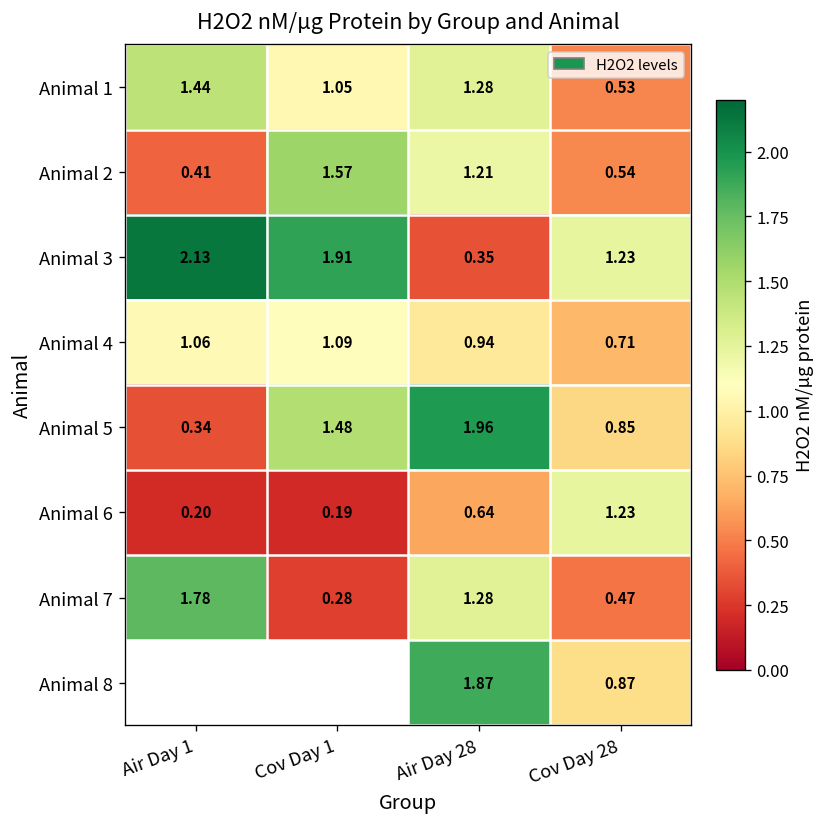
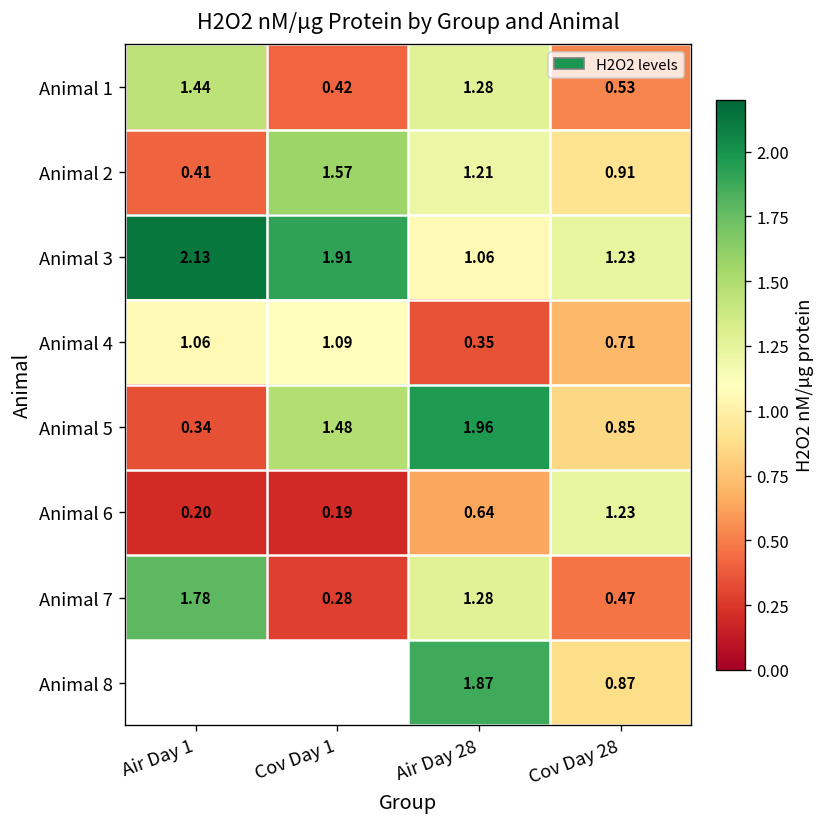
Animal 1, Cov Day 1: 1.05 -> 0.42
Animal 2, Cov Day 28: 0.54 -> 0.91
Animal 3, Air Day 28: 0.35 -> 1.06
Animal 4, Air Day 28: 0.94 -> 0.35
